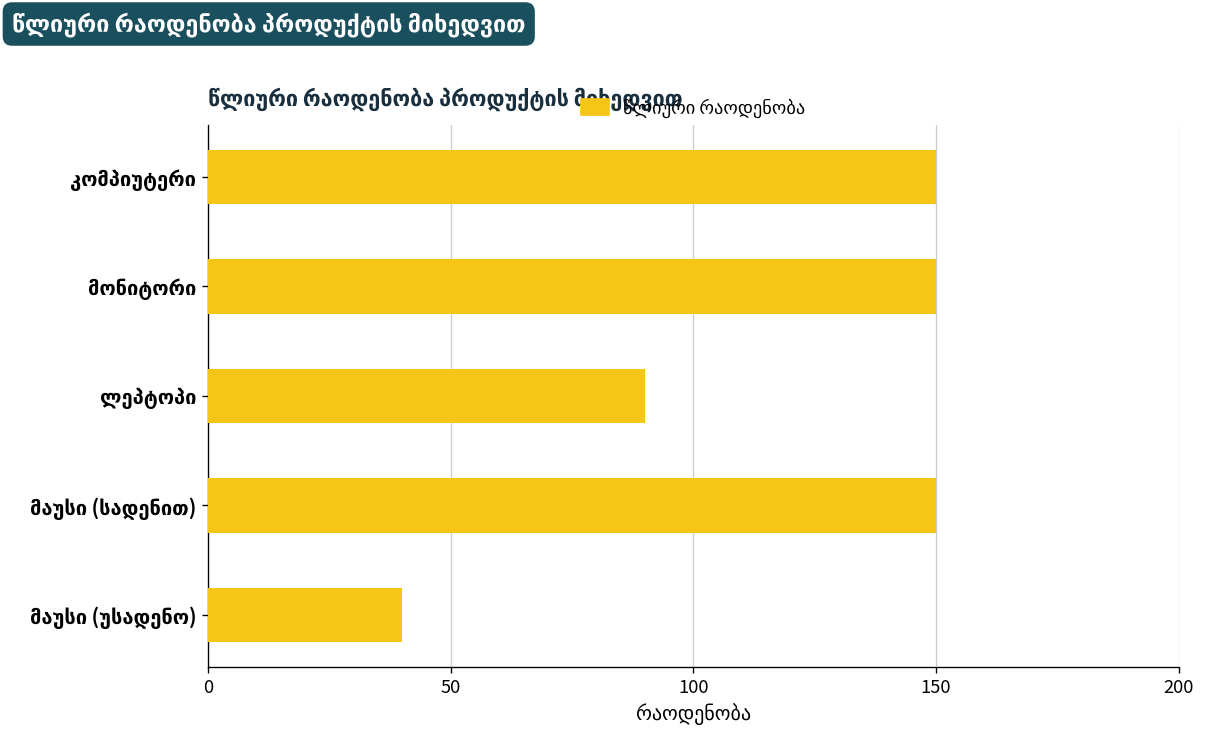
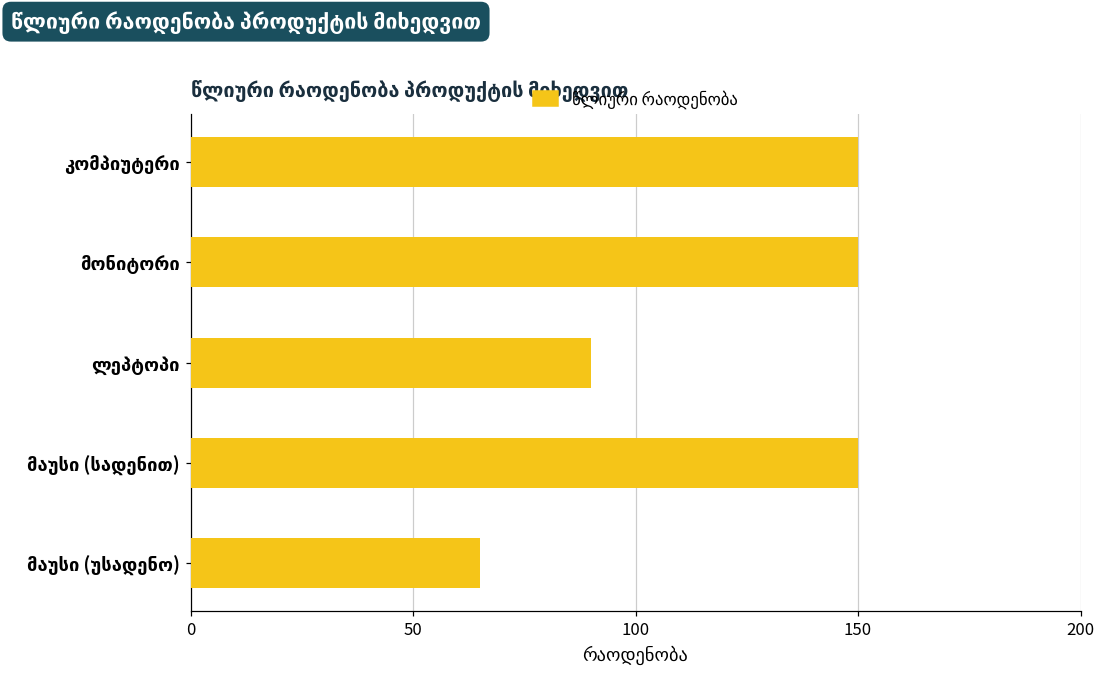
მაუსი (უსადენო): 40 -> 65
